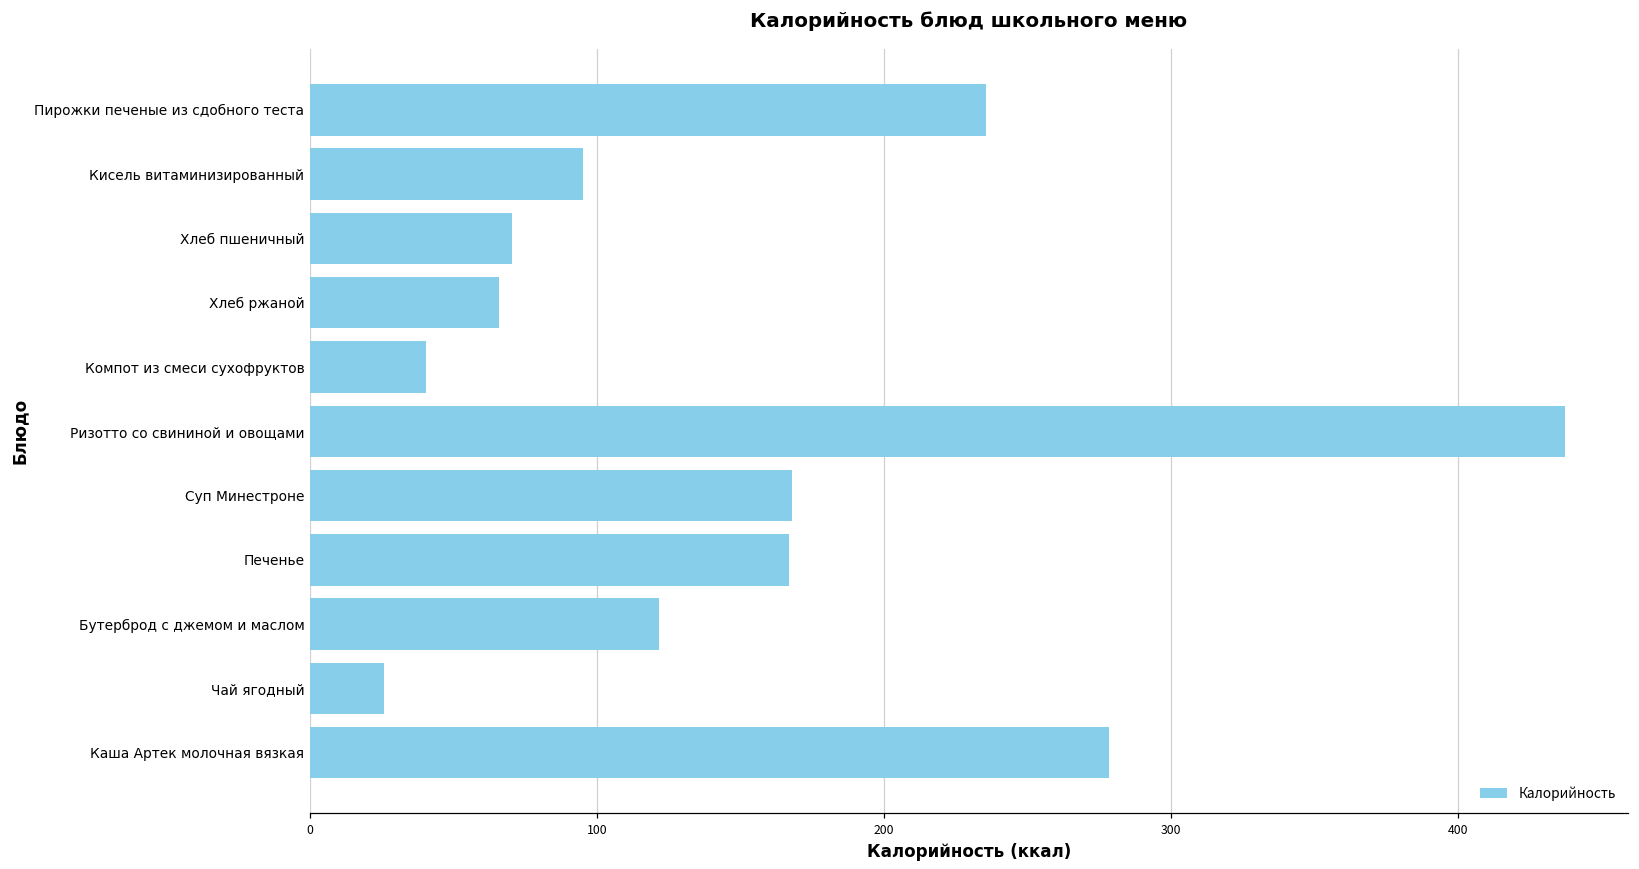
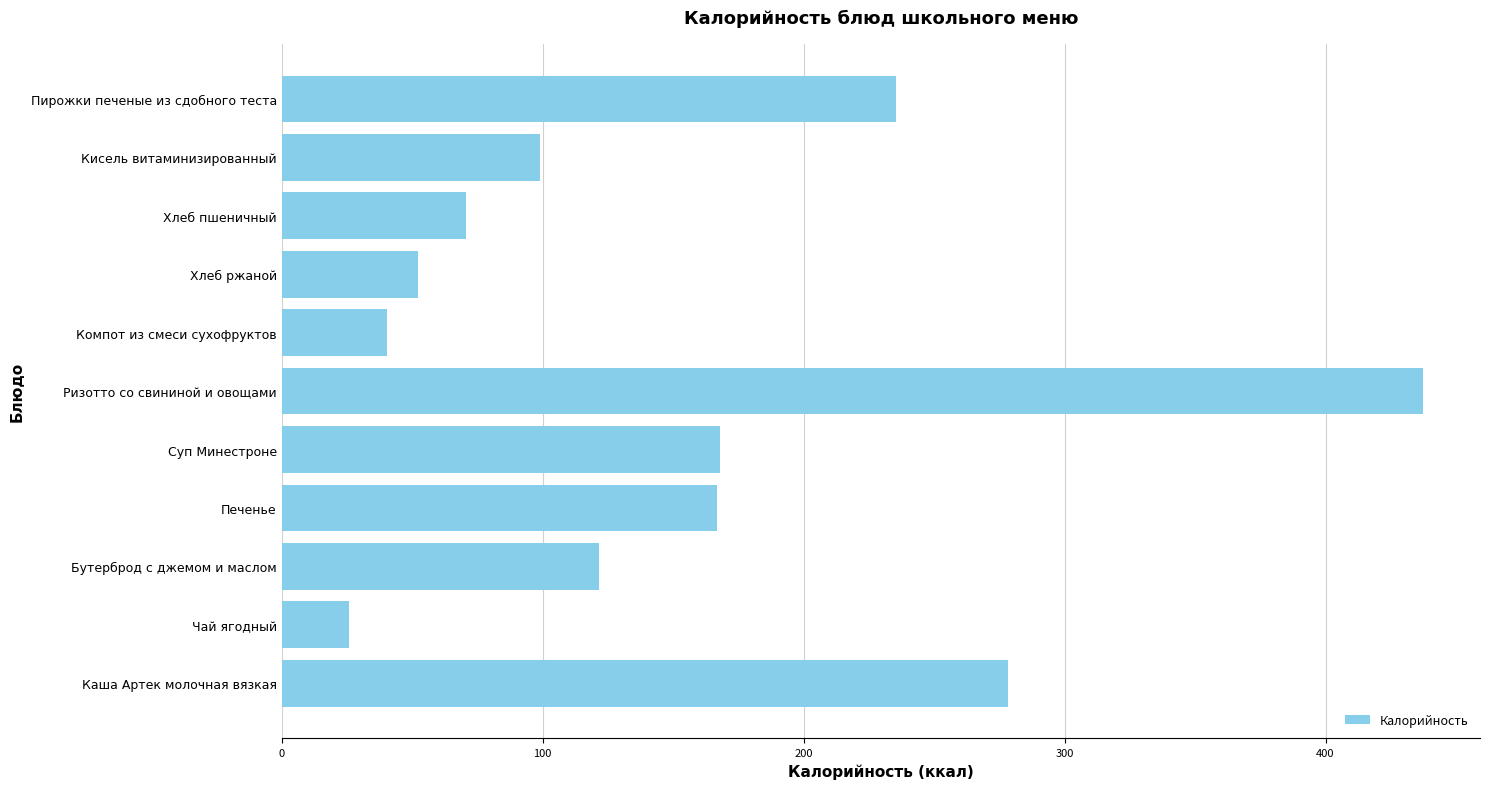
Кисель витаминизированный: 95 -> 99
Хлеб ржаной: 66 -> 52
